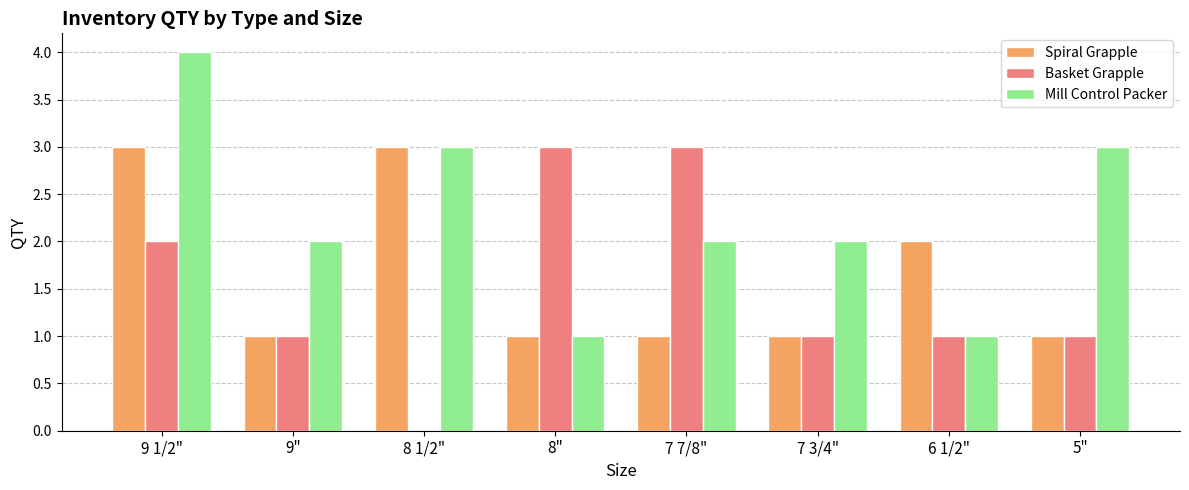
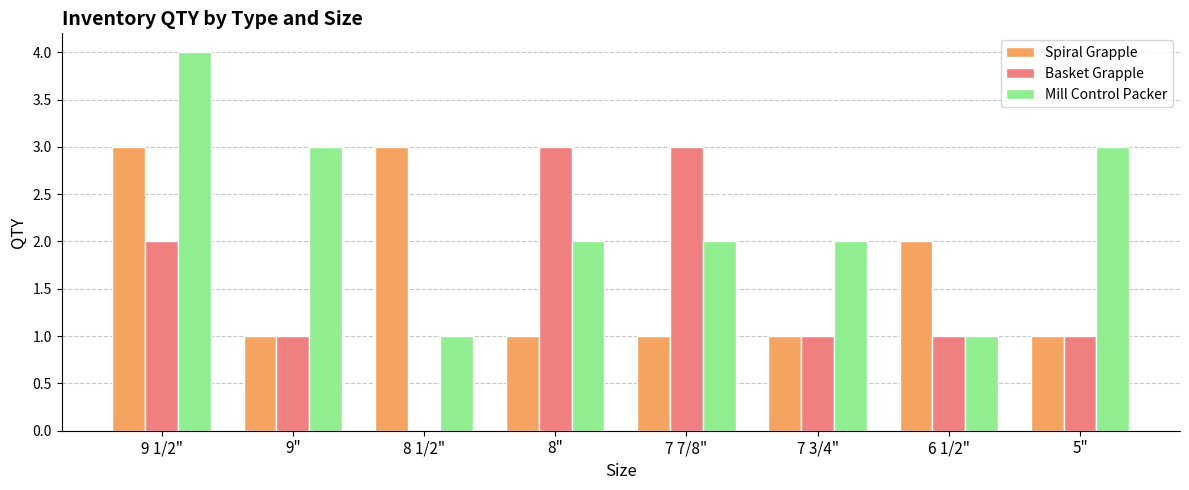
Mill Control Packer, 9": 2 -> 3
Mill Control Packer, 8 1/2": 3 -> 1
Mill Control Packer, 8": 1 -> 2
